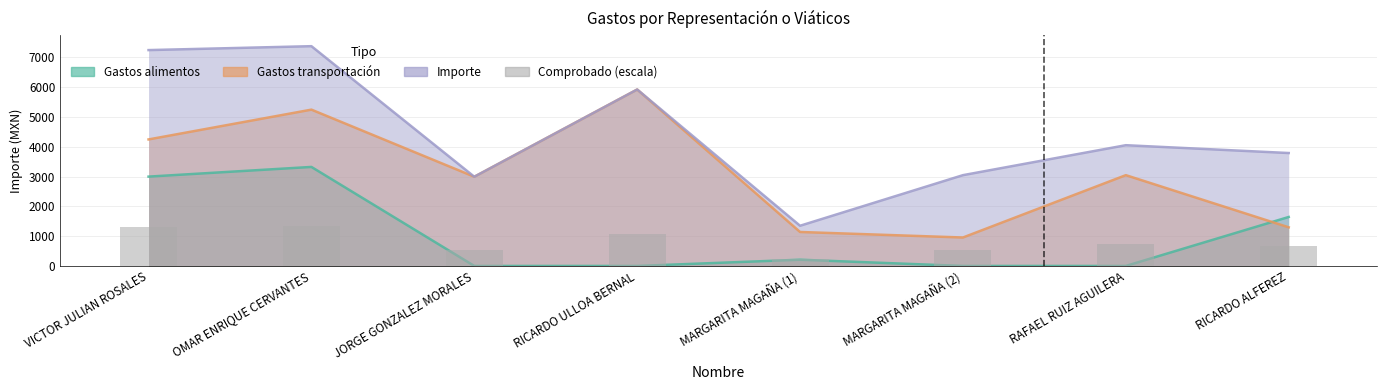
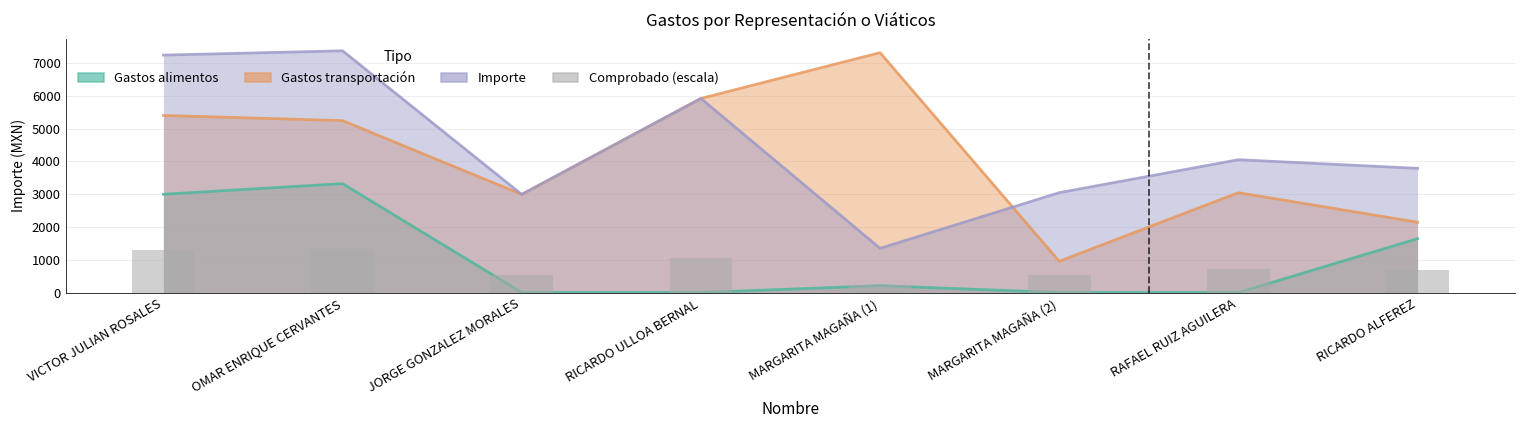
Gastos transportación, VICTOR JULIAN ROSALES: 4200 -> 5400
Gastos transportación, MARGARITA MAGAÑA (1): 1100 -> 7300
Gastos transportación, RICARDO ALFEREZ: 1300 -> 2100
